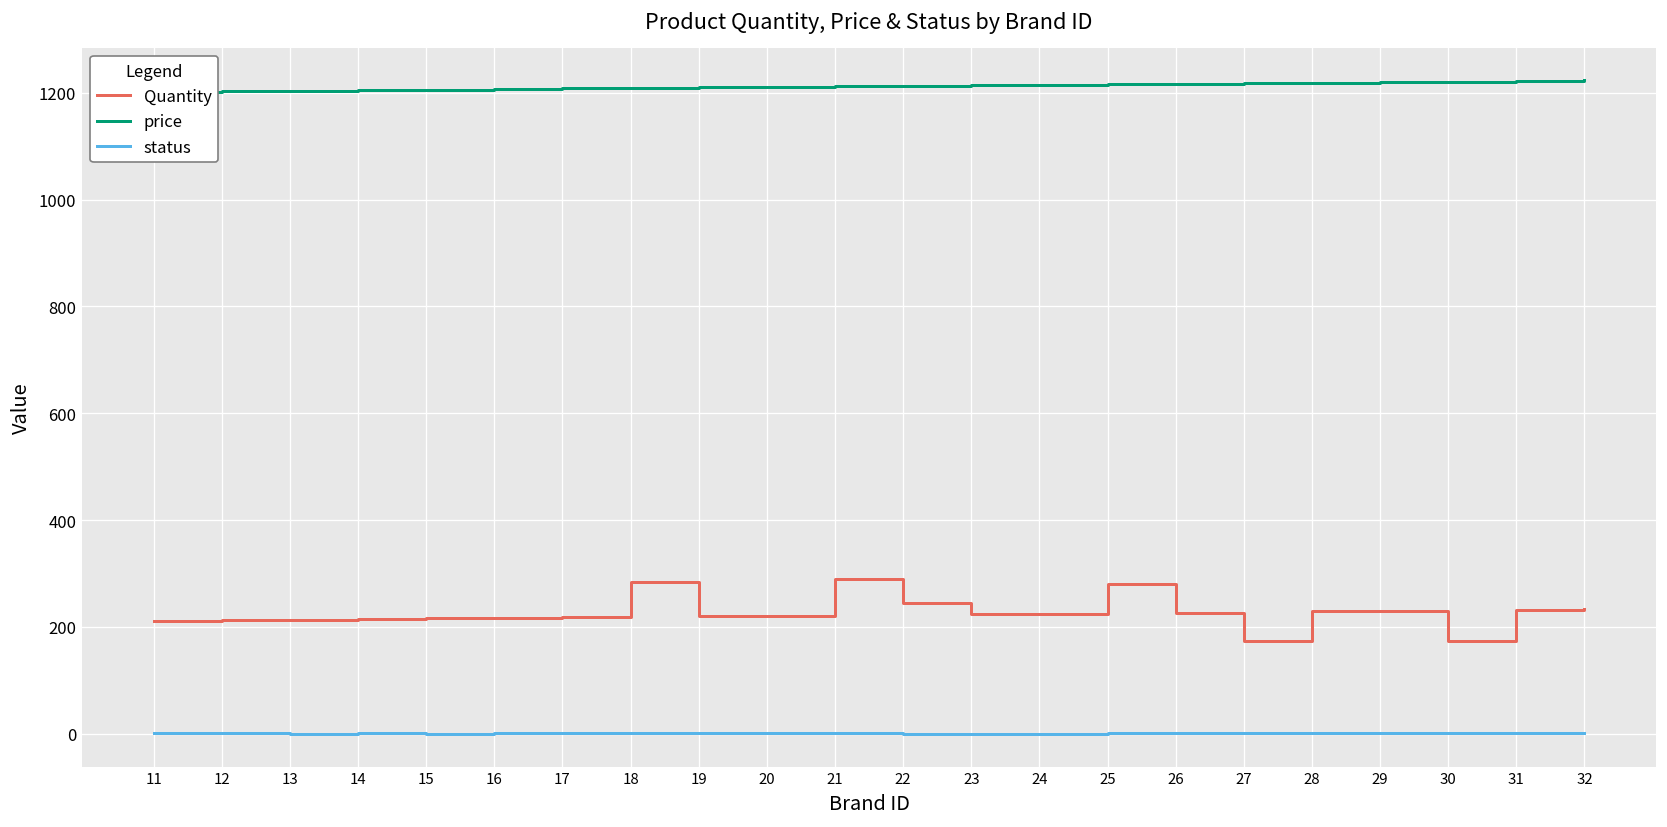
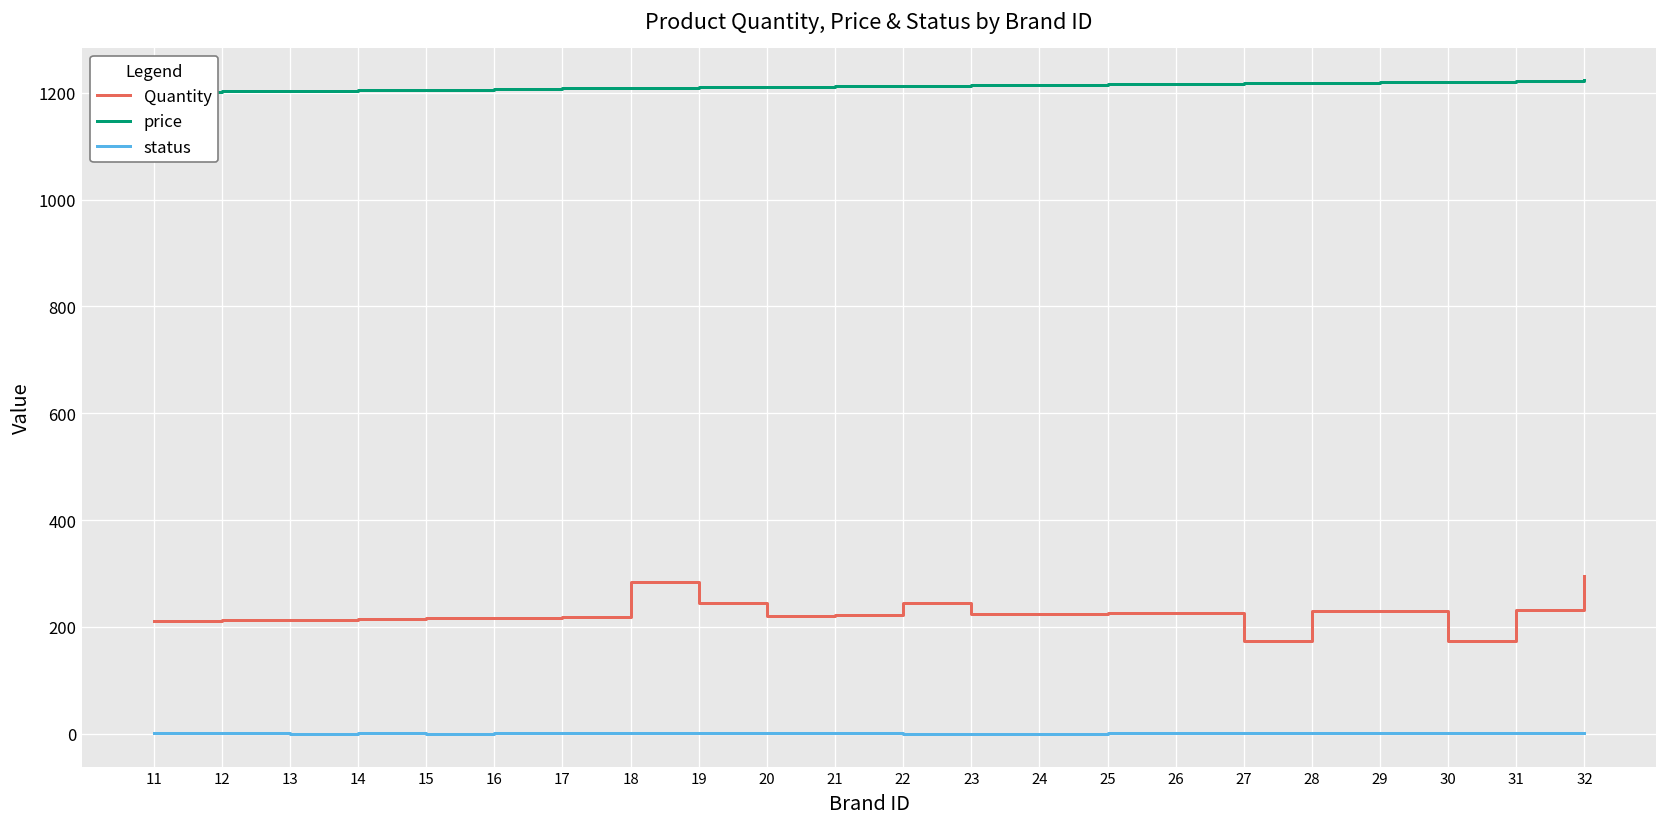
Quantity, 19: 220 -> 240
Quantity, 21: 290 -> 220
Quantity, 25: 280 -> 230
Quantity, 32: 230 -> 300
